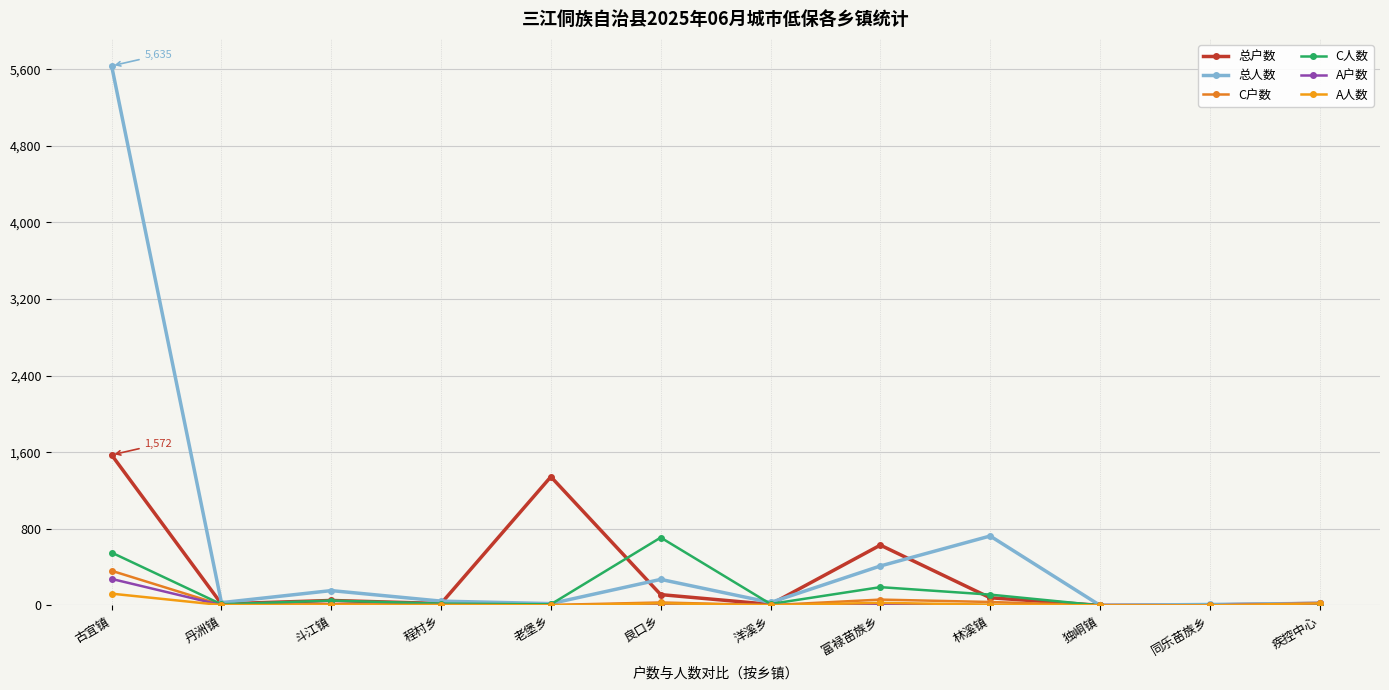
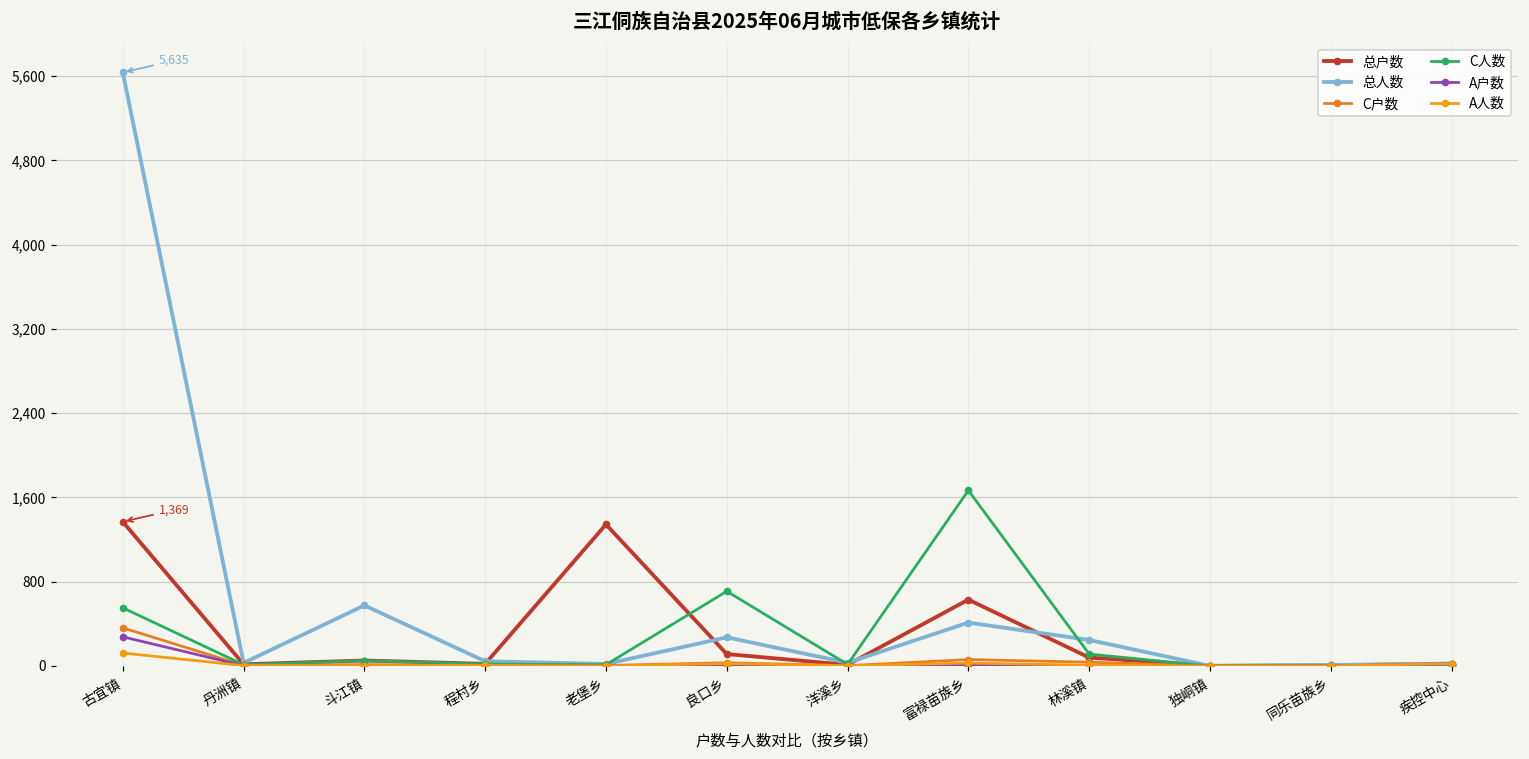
总户数, 古宜镇: 1,572 -> 1,369
总人数, 斗江镇: 200 -> 600
C人数, 富禄苗族乡: 200 -> 1,700
总人数, 林溪镇: 700 -> 200
